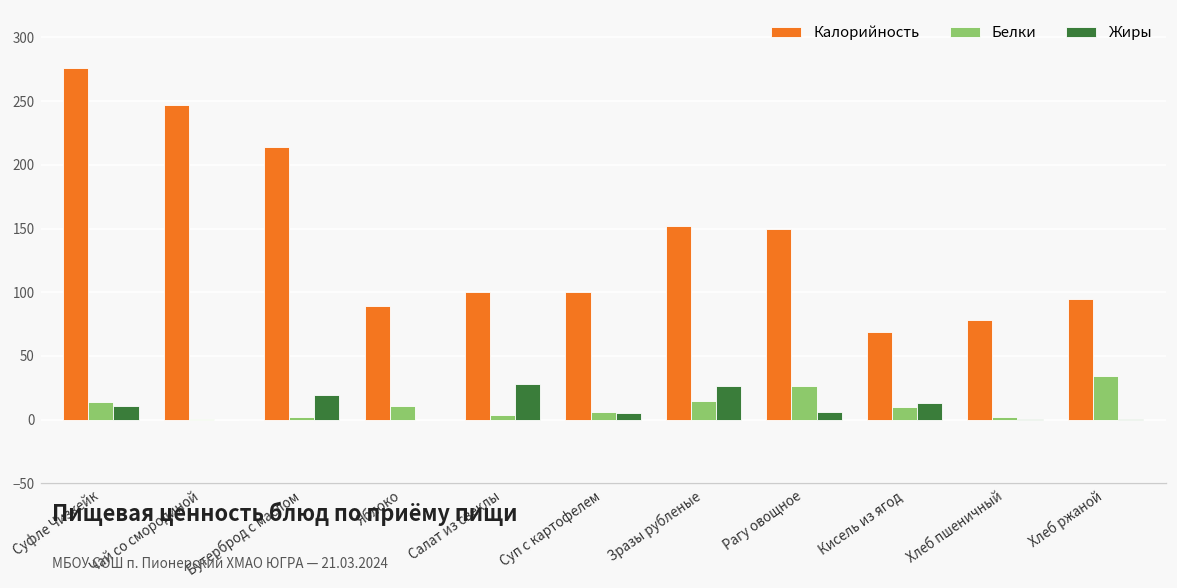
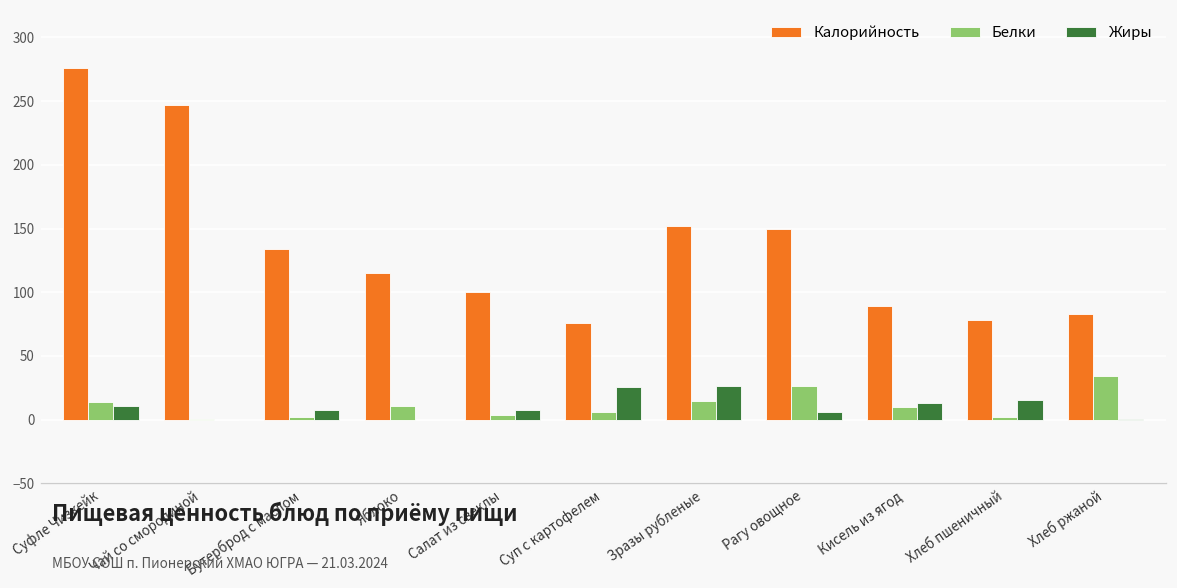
Калорийность, Бутерброд с маслом: 214 -> 134
Жиры, Бутерброд с маслом: 19 -> 7
Калорийность, Яблоко: 89 -> 115
Жиры, Салат из свеклы: 28 -> 7
Калорийность, Суп с картофелем: 100 -> 76
Жиры, Суп с картофелем: 5 -> 25
Калорийность, Кисель из ягод: 69 -> 89
Жиры, Хлеб пшеничный: 1 -> 15
Калорийность, Хлеб ржаной: 95 -> 83
